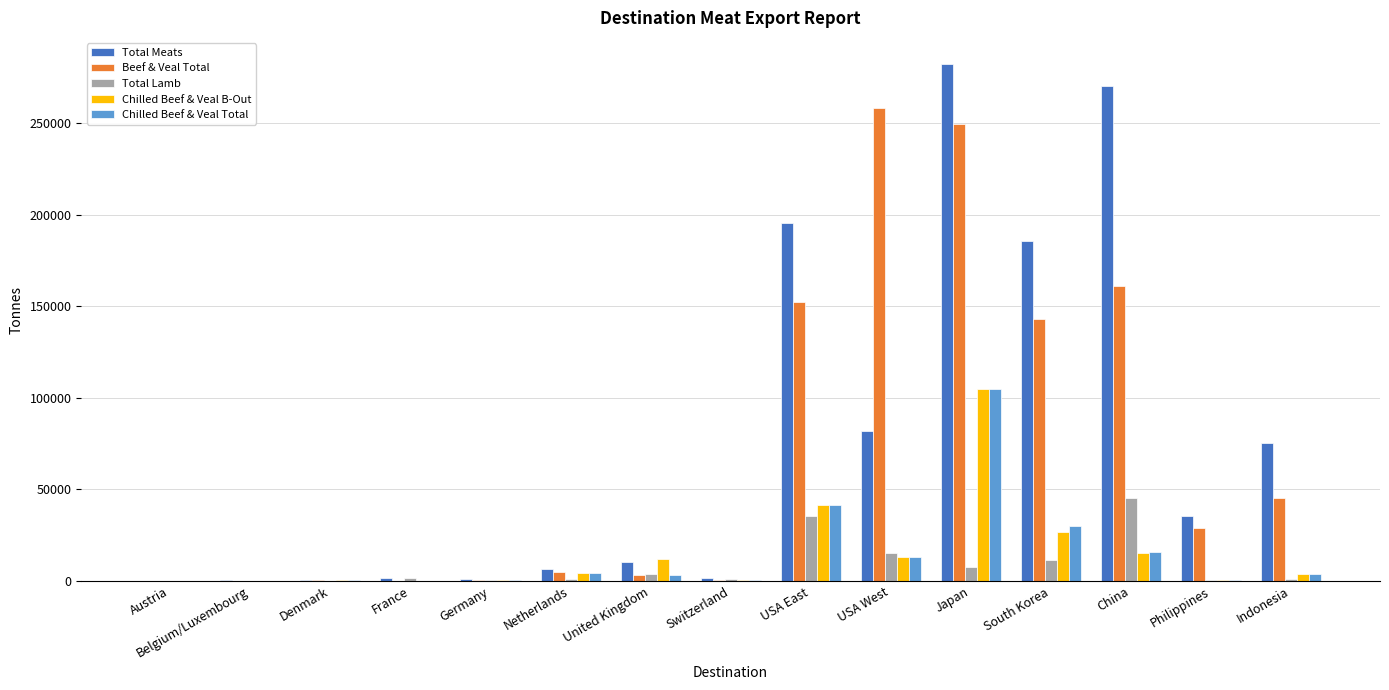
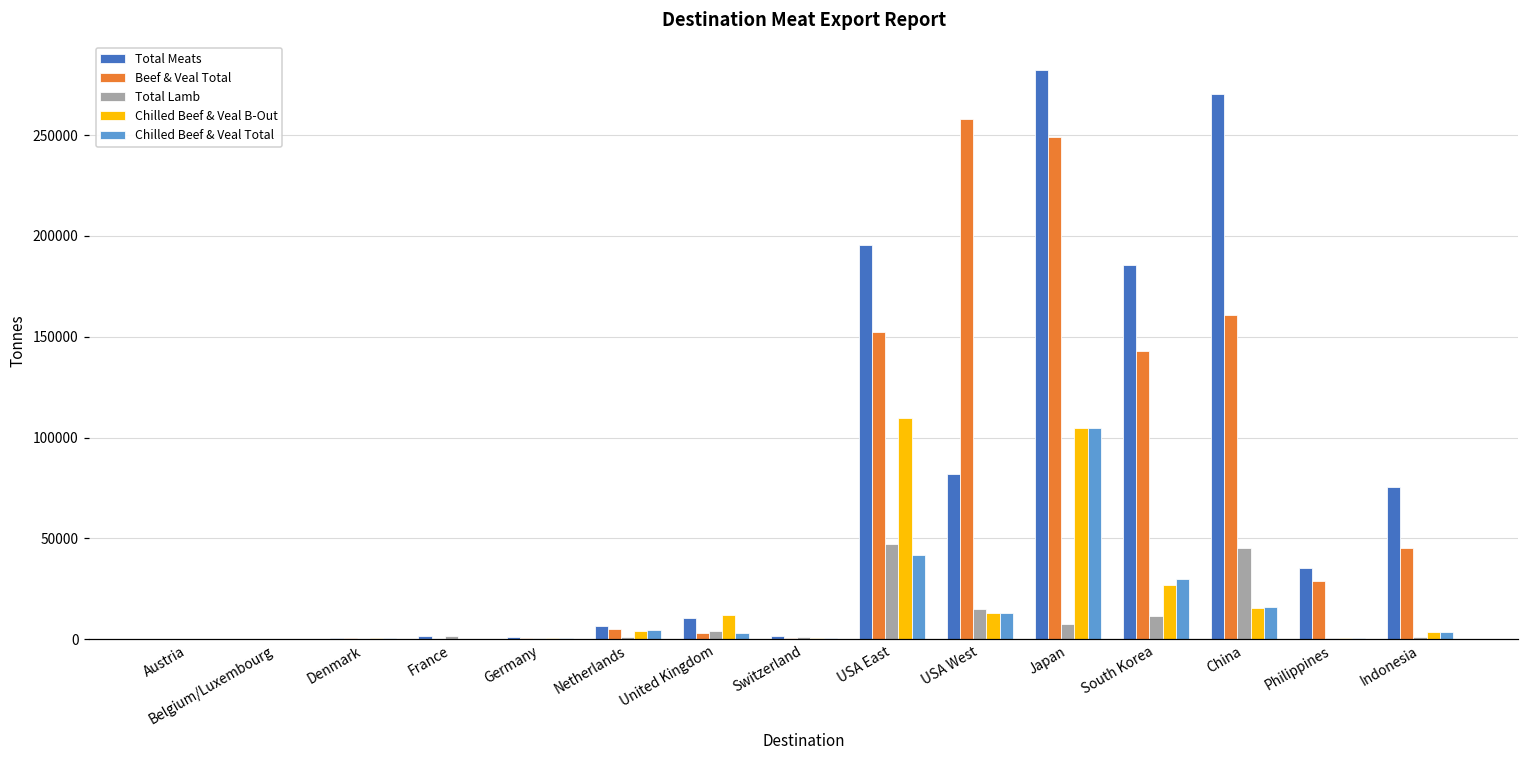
Total Lamb, USA East: 36000 -> 47000
Chilled Beef & Veal B-Out, USA East: 41000 -> 110000
